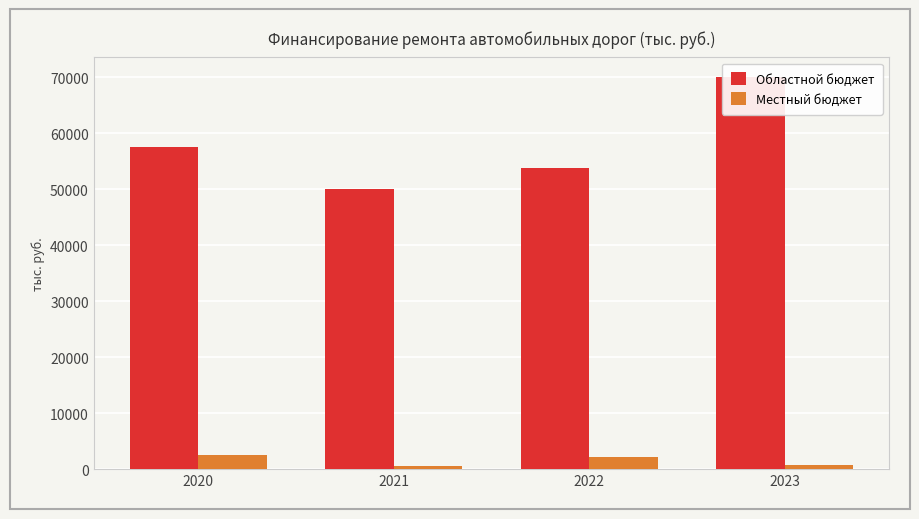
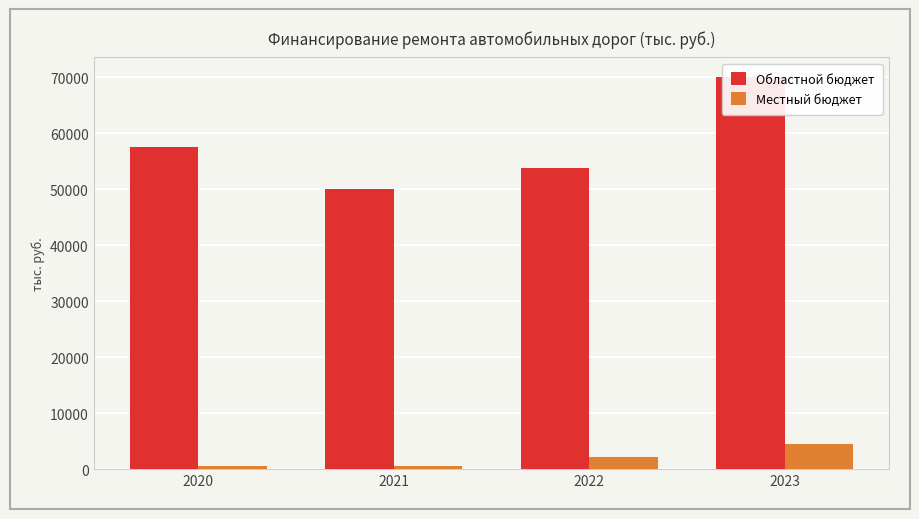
Местный бюджет, 2020: 2000 -> 1000
Местный бюджет, 2023: 1000 -> 4000
